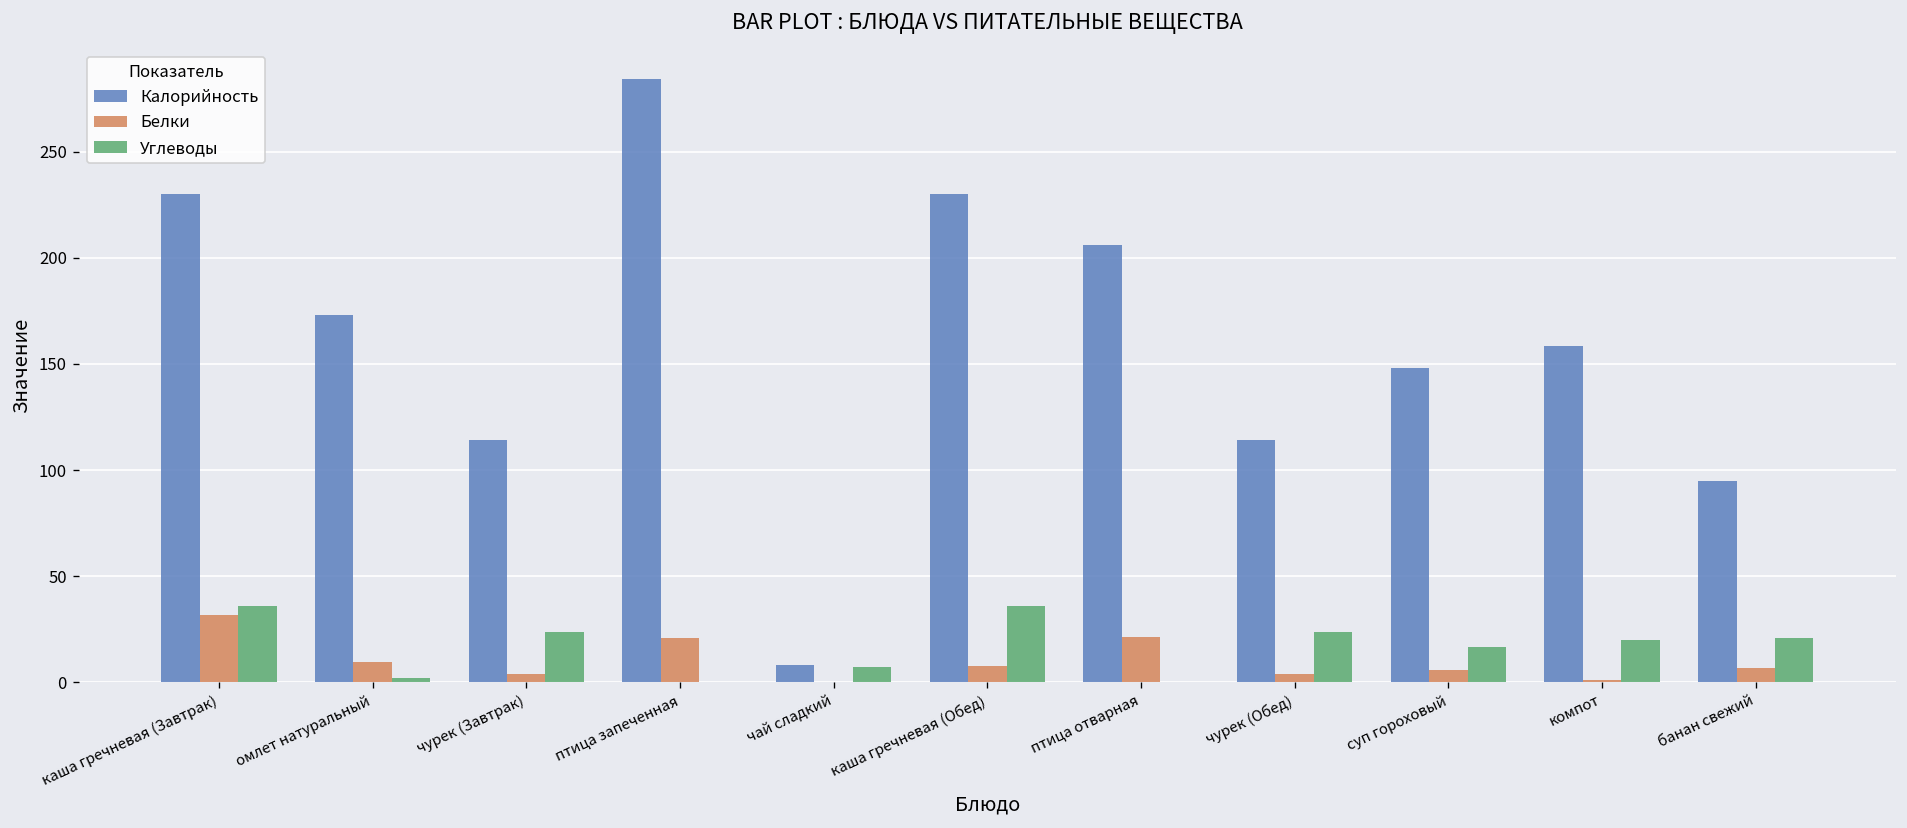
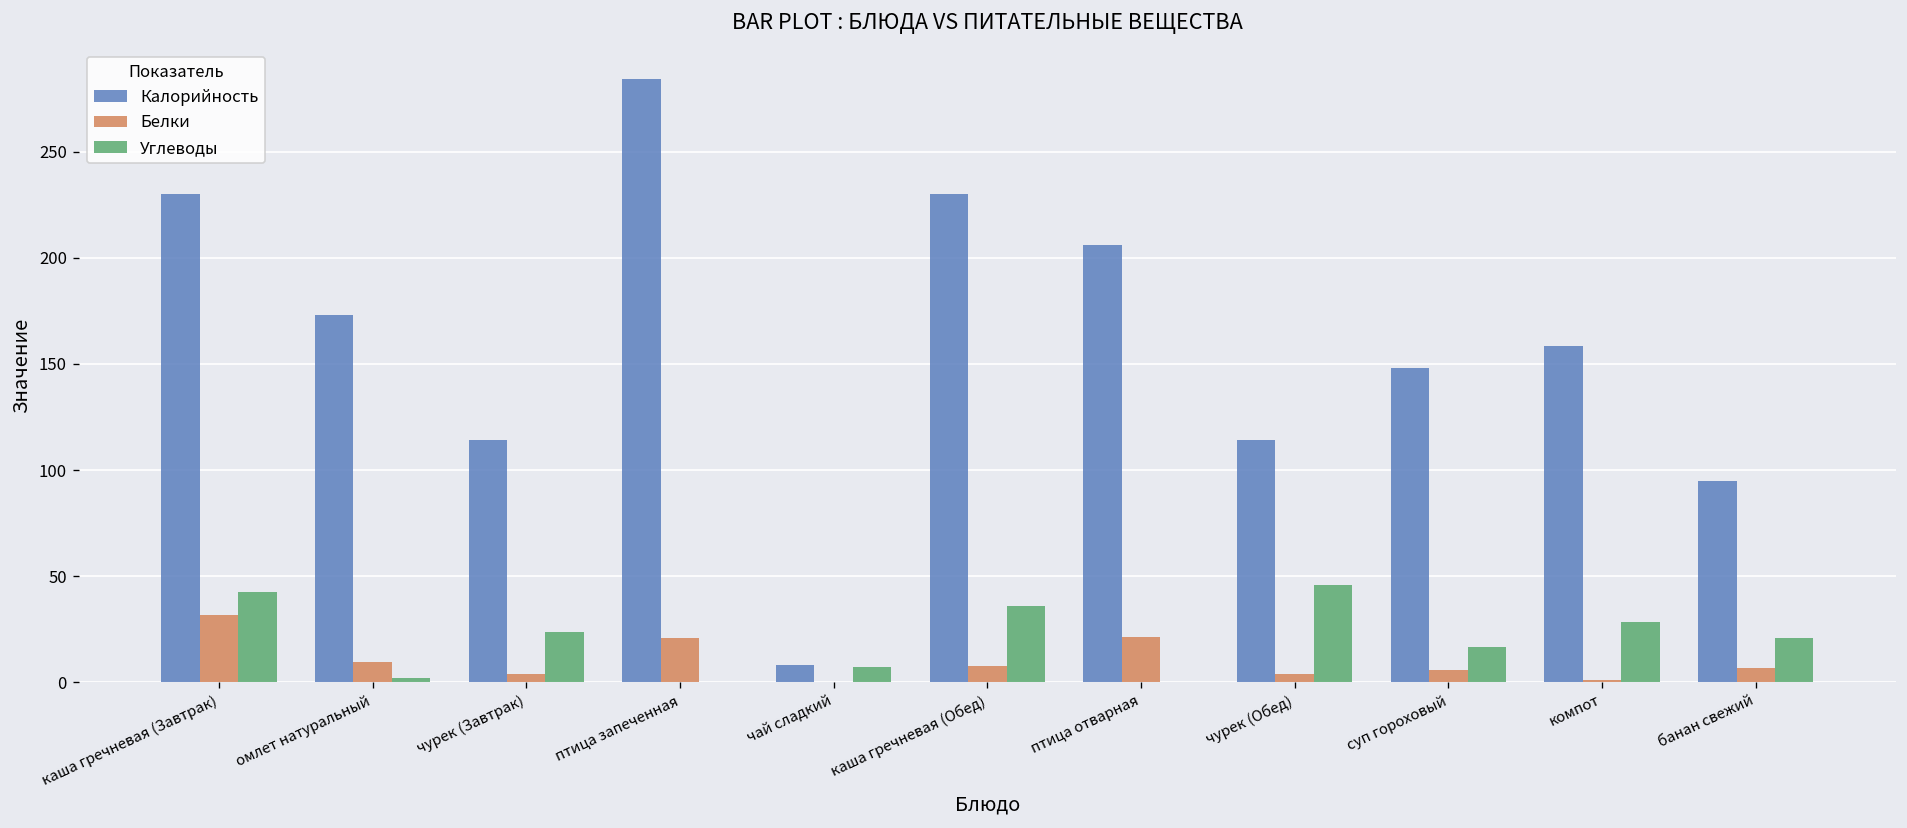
Углеводы, каша гречневая (Завтрак): 36 -> 42
Углеводы, чурек (Обед): 24 -> 46
Углеводы, компот: 20 -> 28
